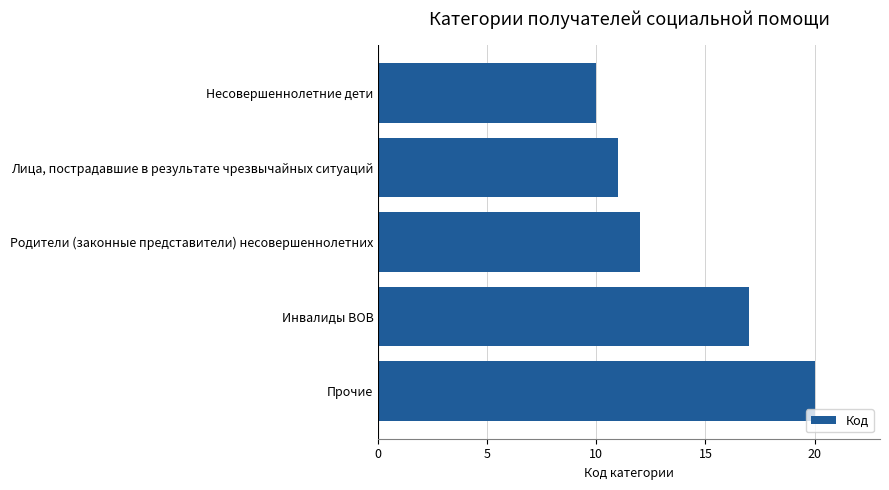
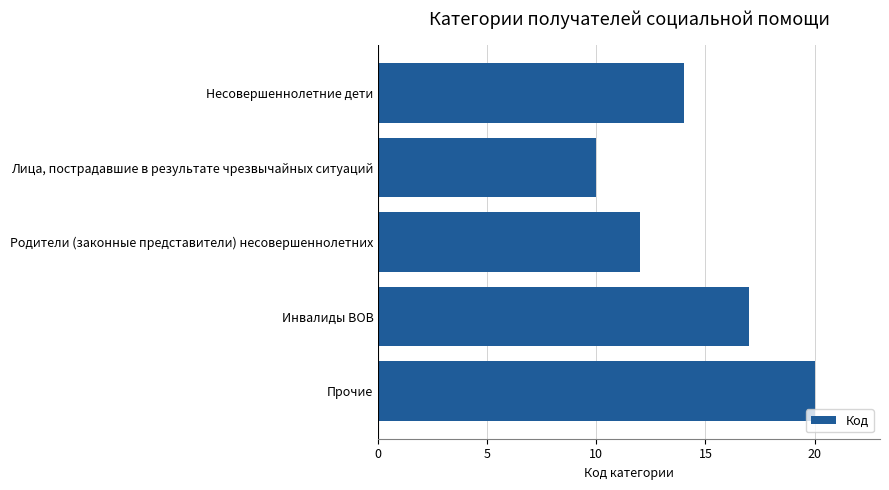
Несовершеннолетние дети: 10 -> 14
Лица, пострадавшие в результате чрезвычайных ситуаций: 11 -> 10
